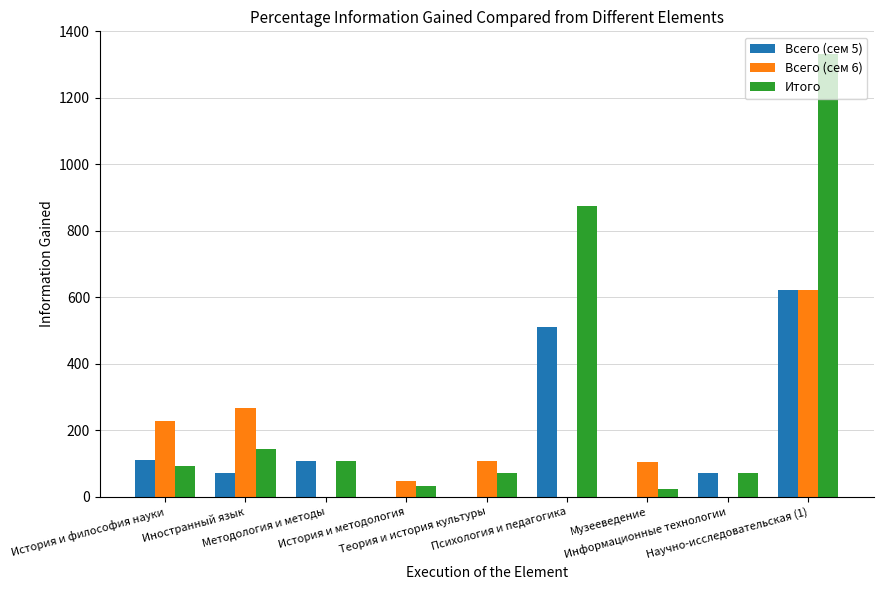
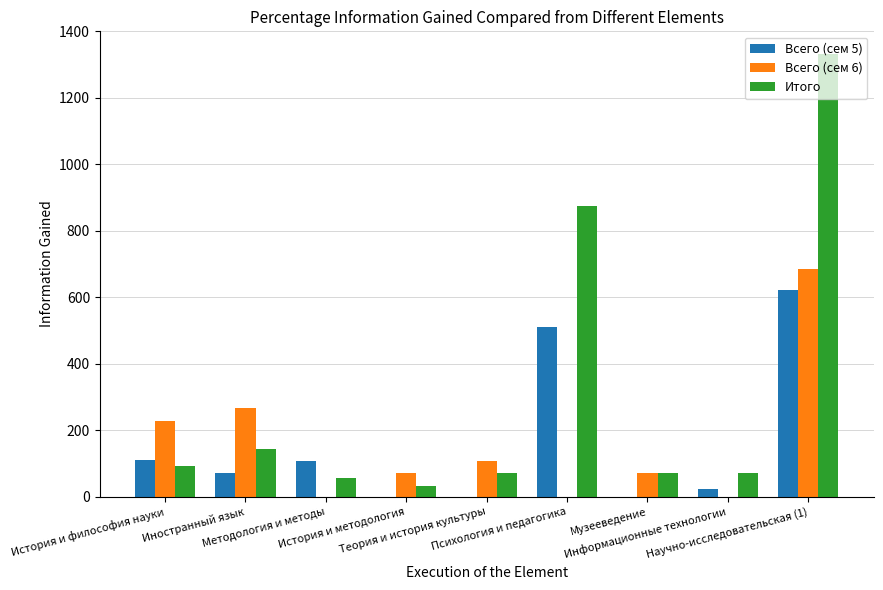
Итого, Методология и методы: 110 -> 60
Всего (сем 6), История и методология: 50 -> 70
Всего (сем 6), Музееведение: 100 -> 70
Итого, Музееведение: 20 -> 70
Всего (сем 5), Информационные технологии: 70 -> 20
Всего (сем 6), Научно-исследовательская (1): 620 -> 680
